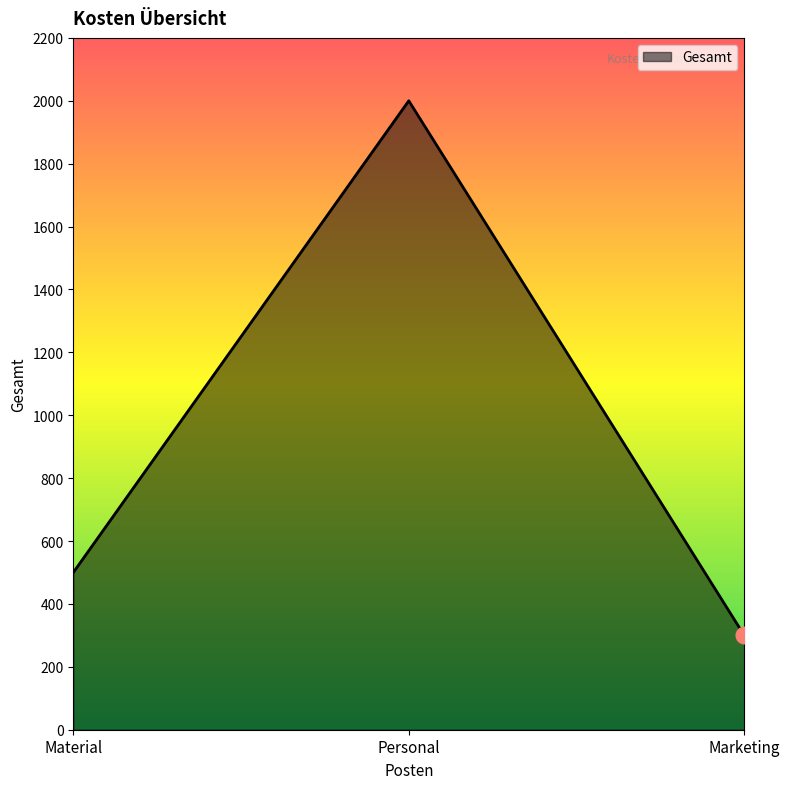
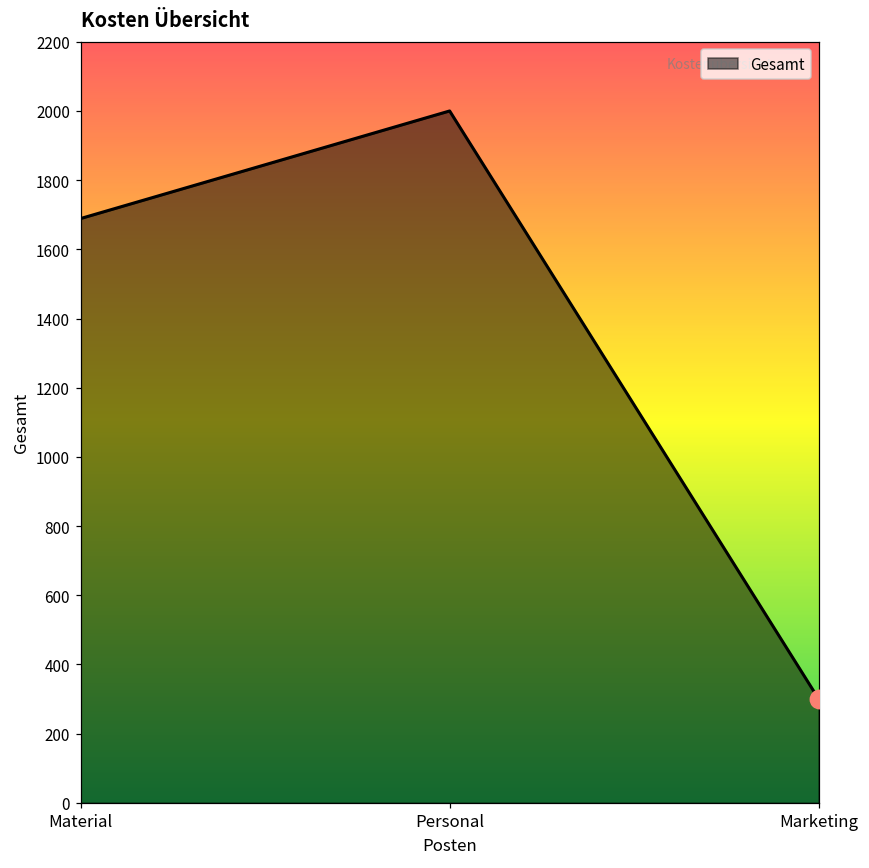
Gesamt, Material: 500 -> 1690
